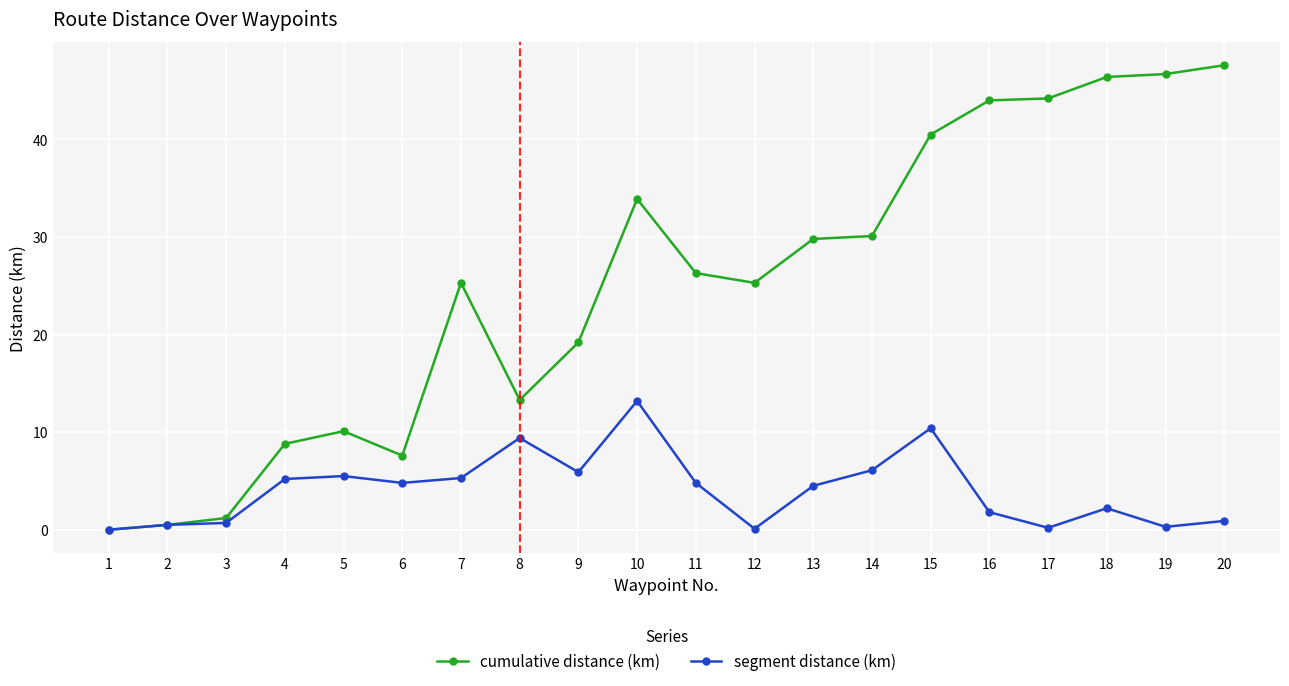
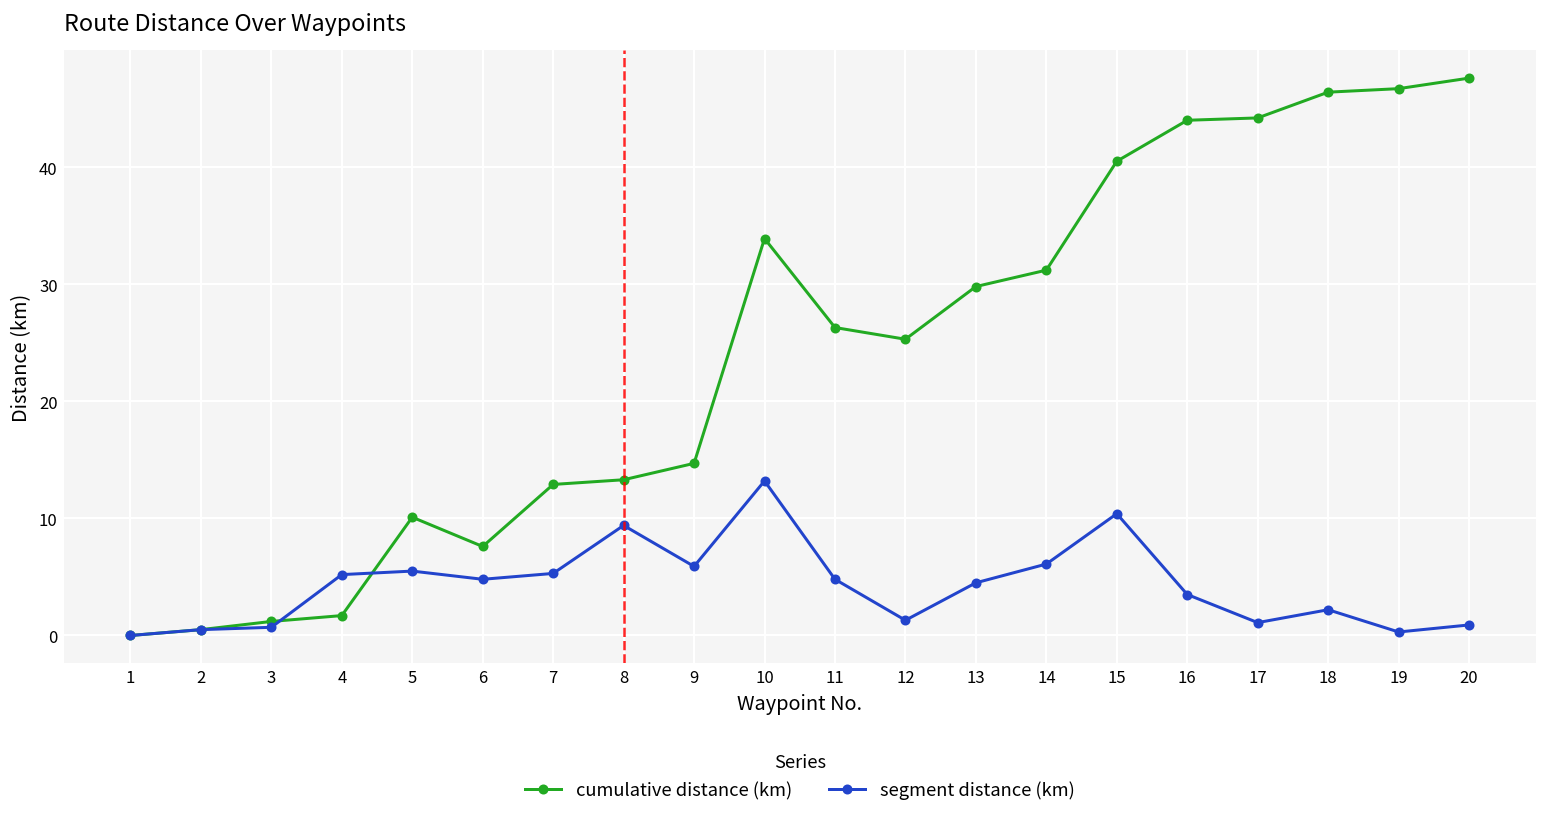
cumulative distance (km), 4: 9 -> 2
cumulative distance (km), 7: 25 -> 13
cumulative distance (km), 9: 19 -> 15
segment distance (km), 12: 0 -> 1
cumulative distance (km), 14: 30 -> 31
segment distance (km), 16: 2 -> 4
segment distance (km), 17: 0 -> 1
